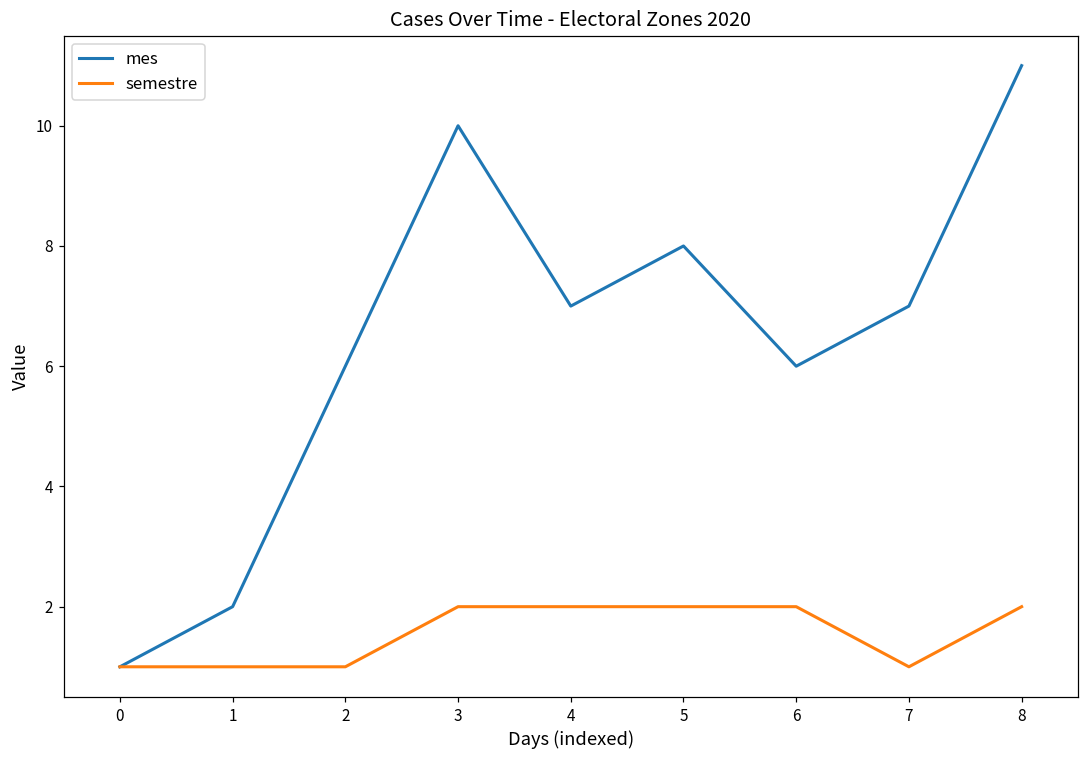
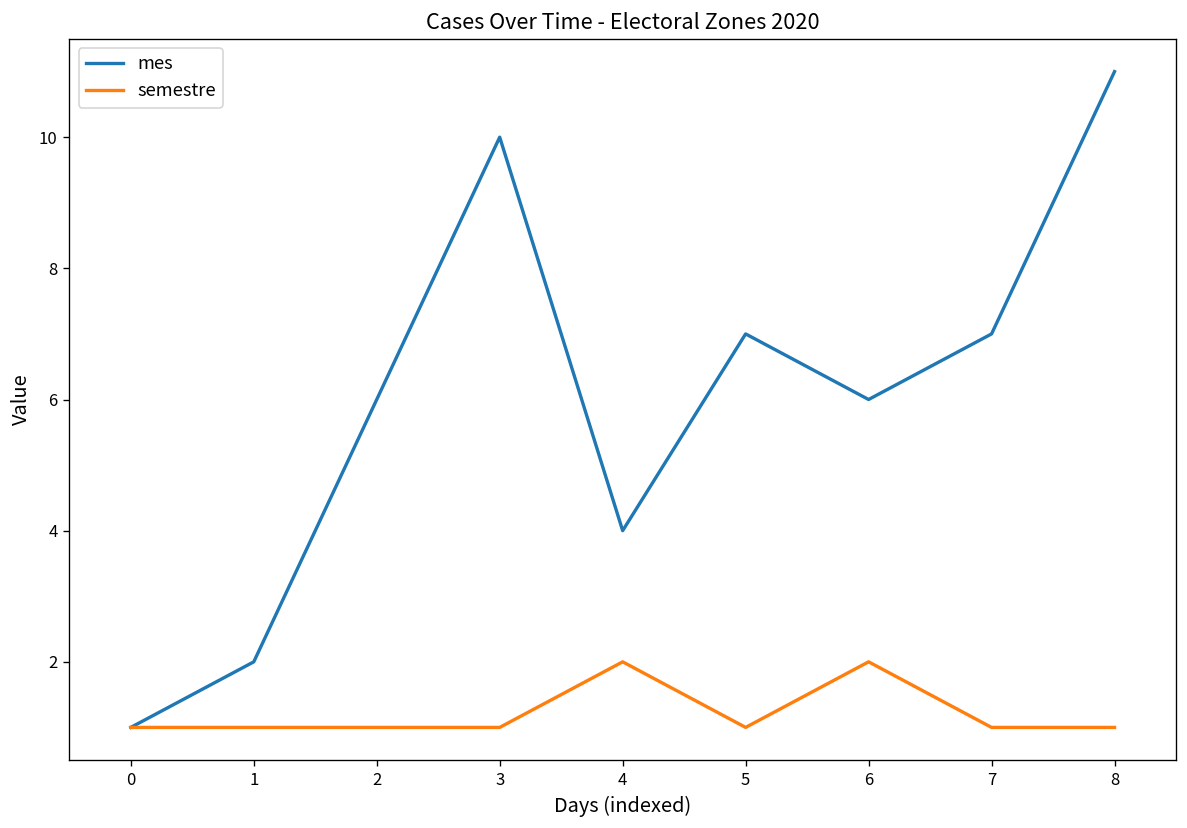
semestre, 3: 2 -> 1
mes, 4: 7 -> 4
mes, 5: 8 -> 7
semestre, 5: 2 -> 1
semestre, 8: 2 -> 1
